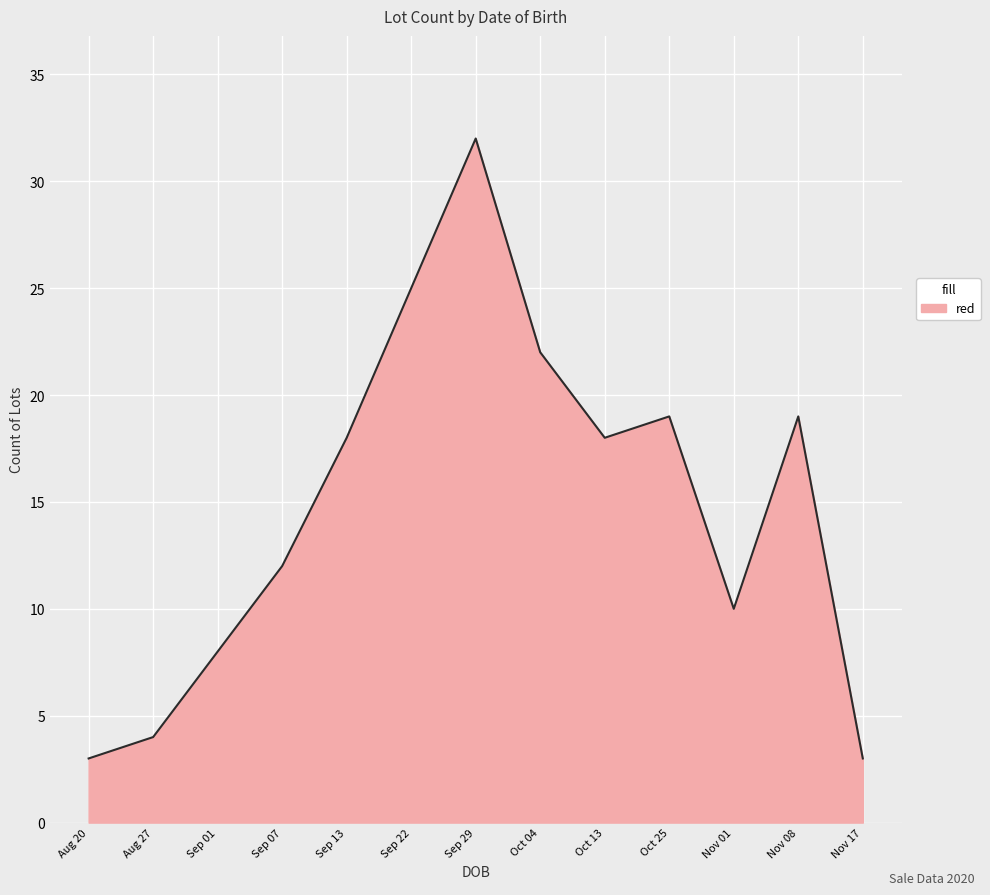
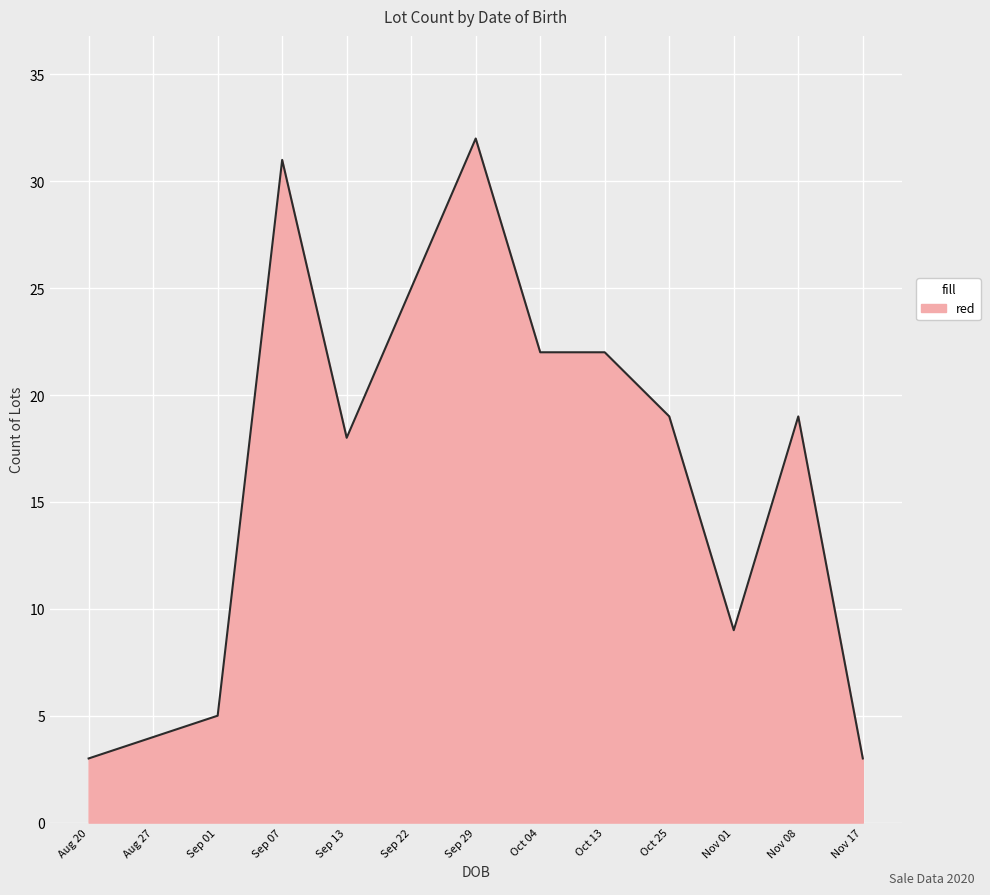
Sep 01: 8 -> 5
Sep 07: 12 -> 31
Oct 13: 18 -> 22
Nov 01: 10 -> 9
